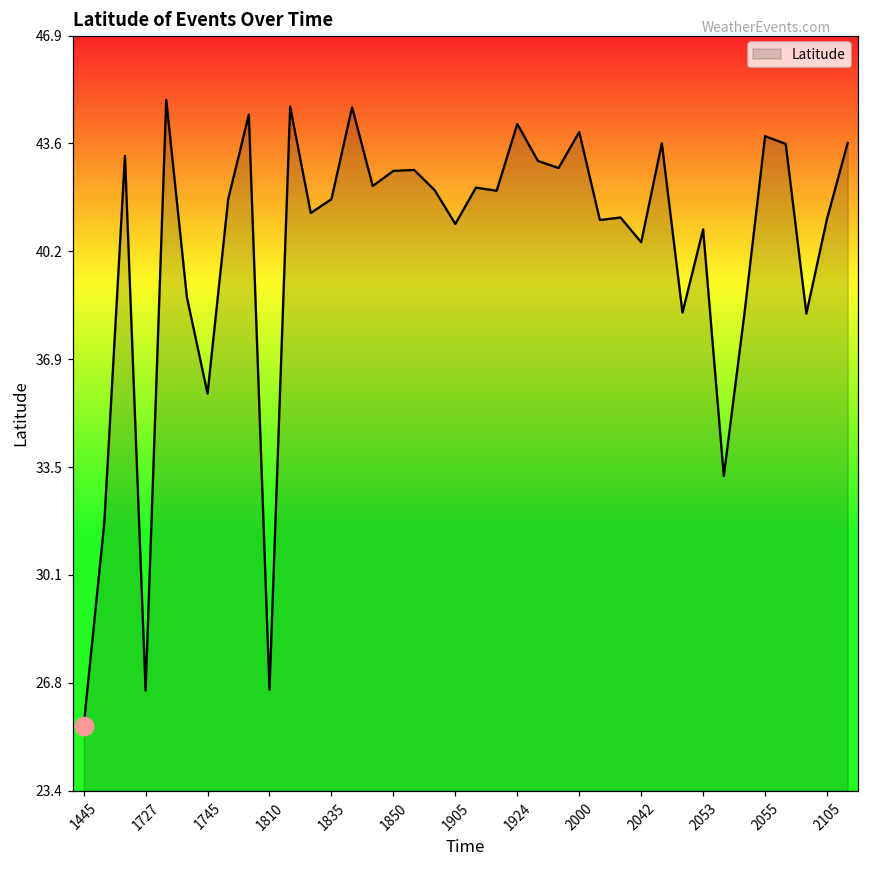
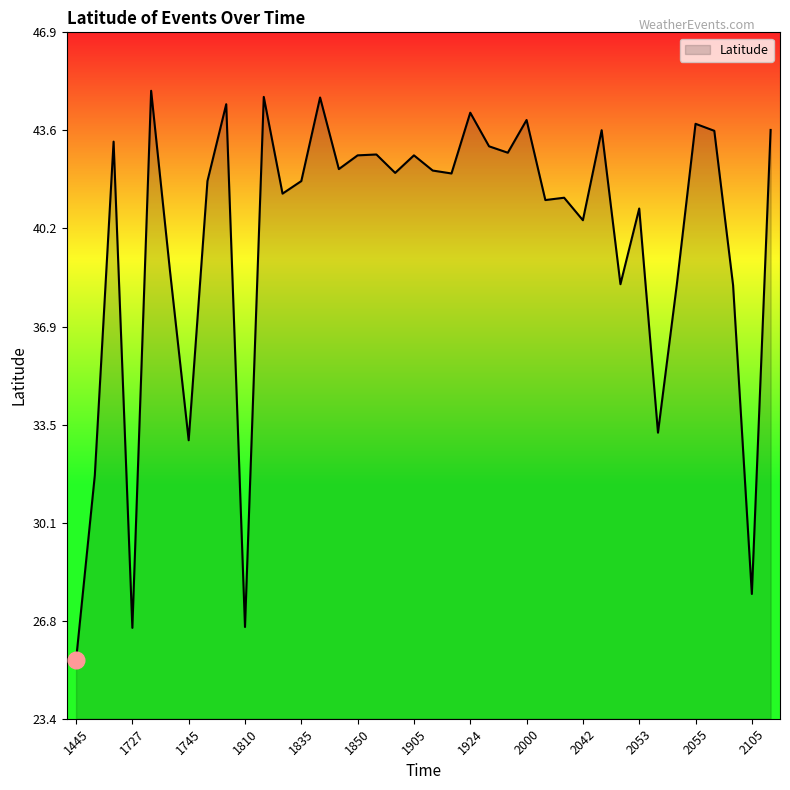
Latitude, 1745: 35.8 -> 33.0
Latitude, 1905: 41.1 -> 42.7
Latitude, 2105: 41.2 -> 27.7
